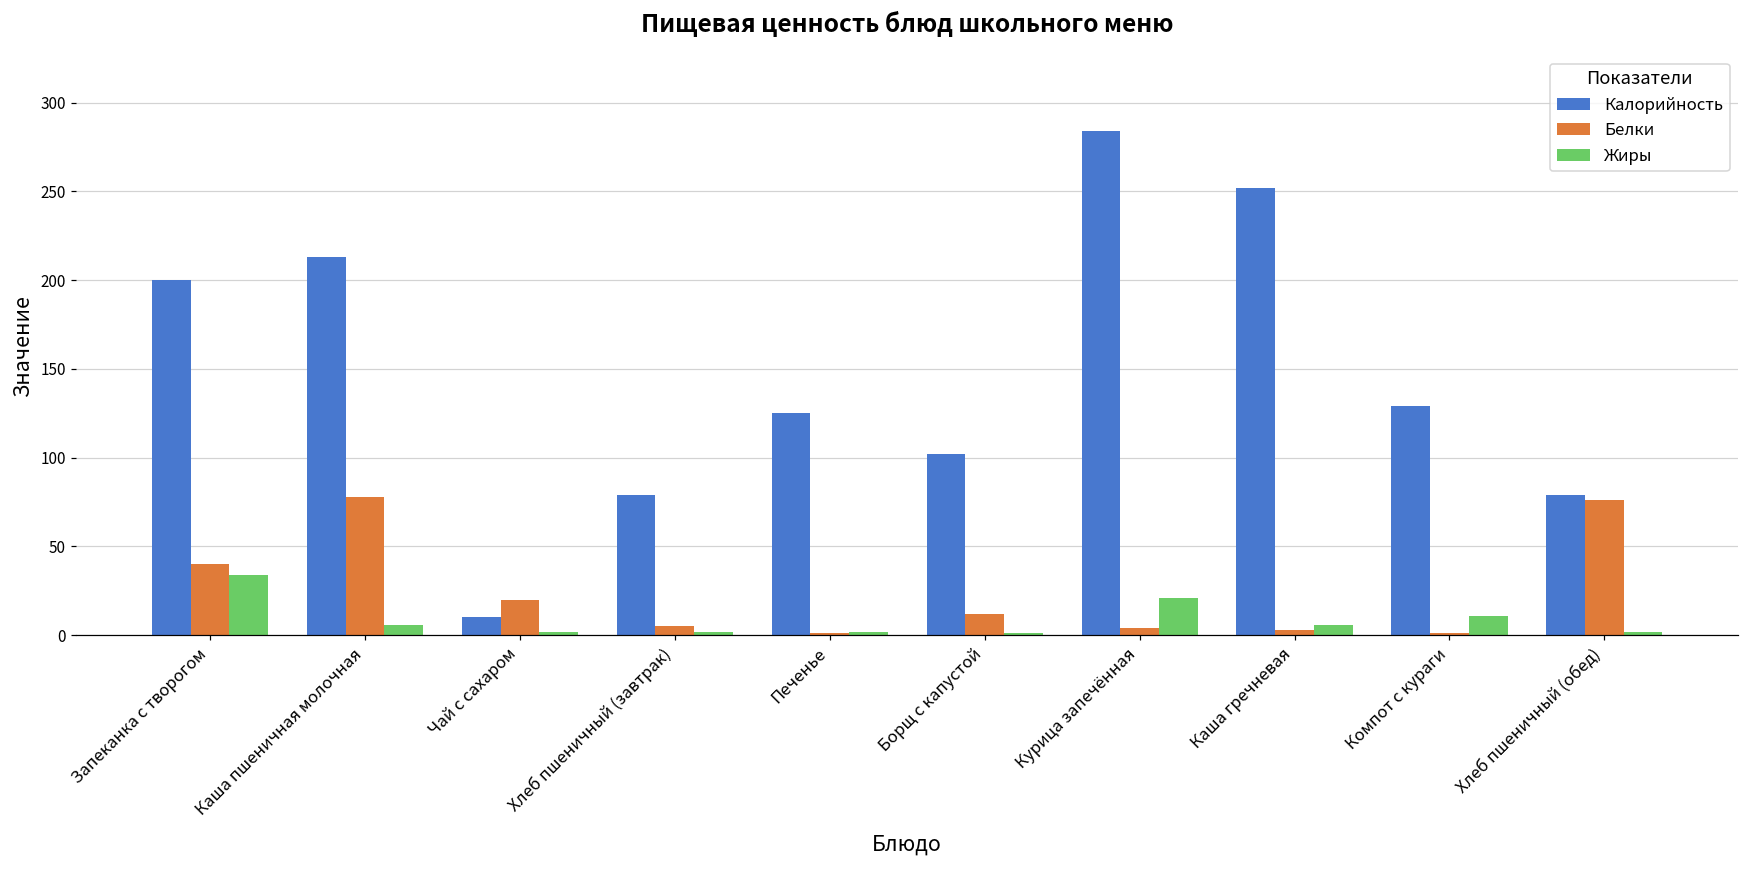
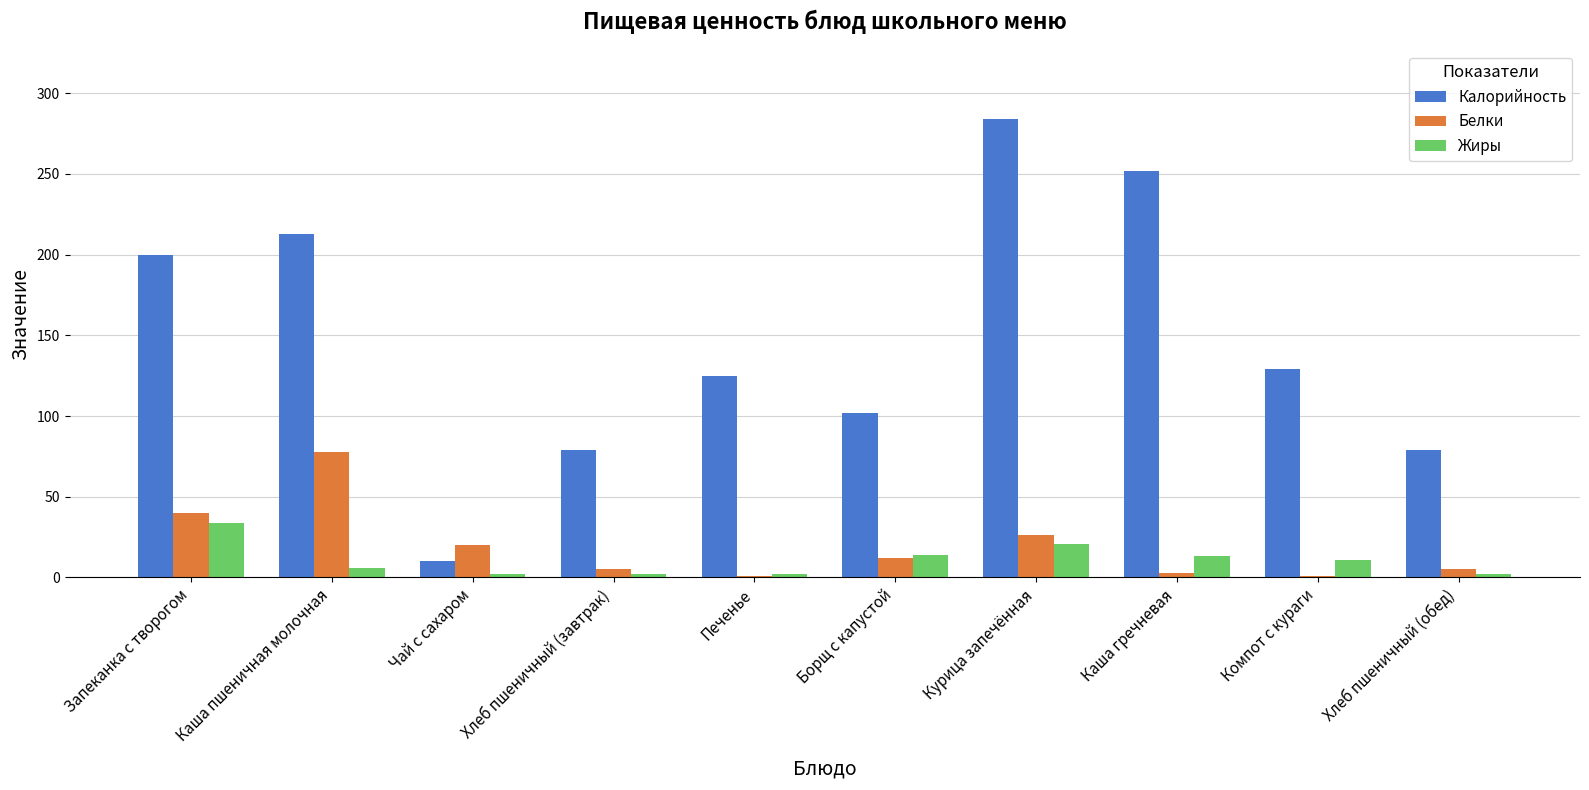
Жиры, Борщ с капустой: 1 -> 14
Белки, Курица запечённая: 4 -> 26
Жиры, Каша гречневая: 6 -> 13
Белки, Хлеб пшеничный (обед): 76 -> 5
